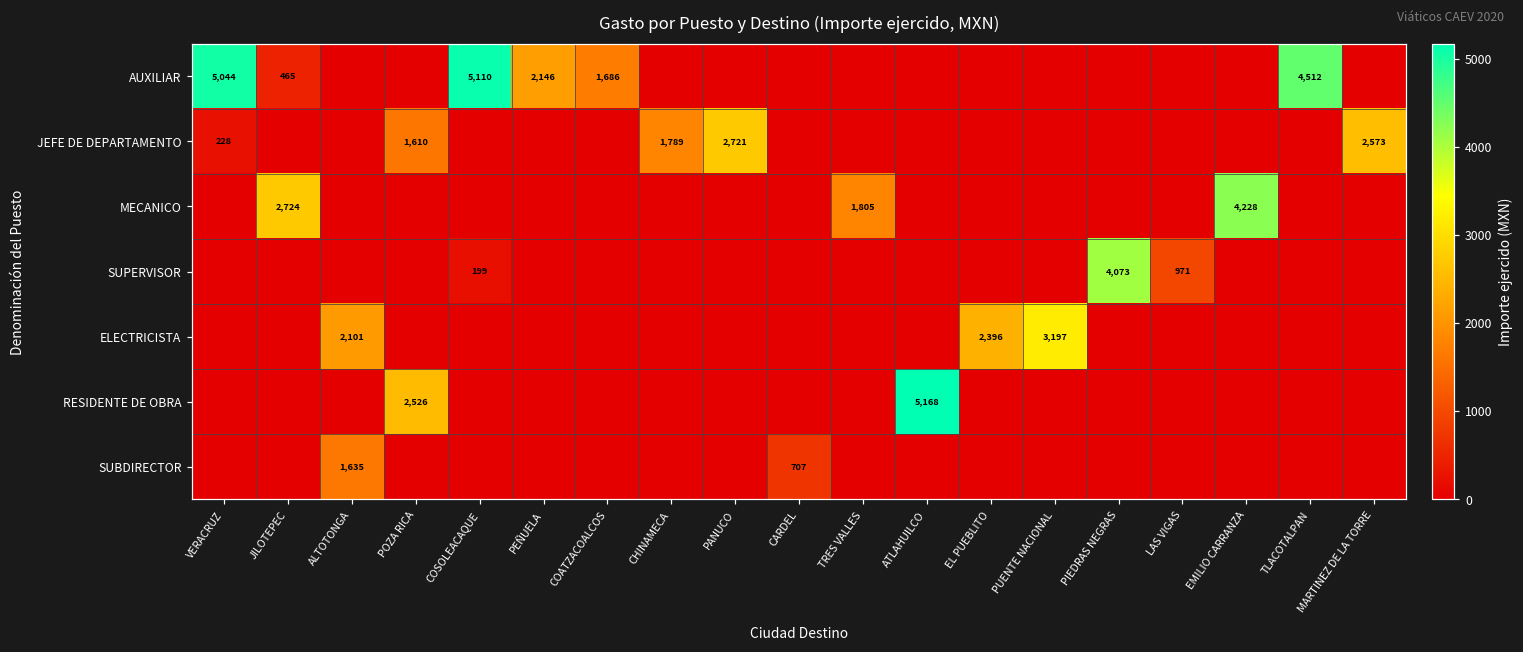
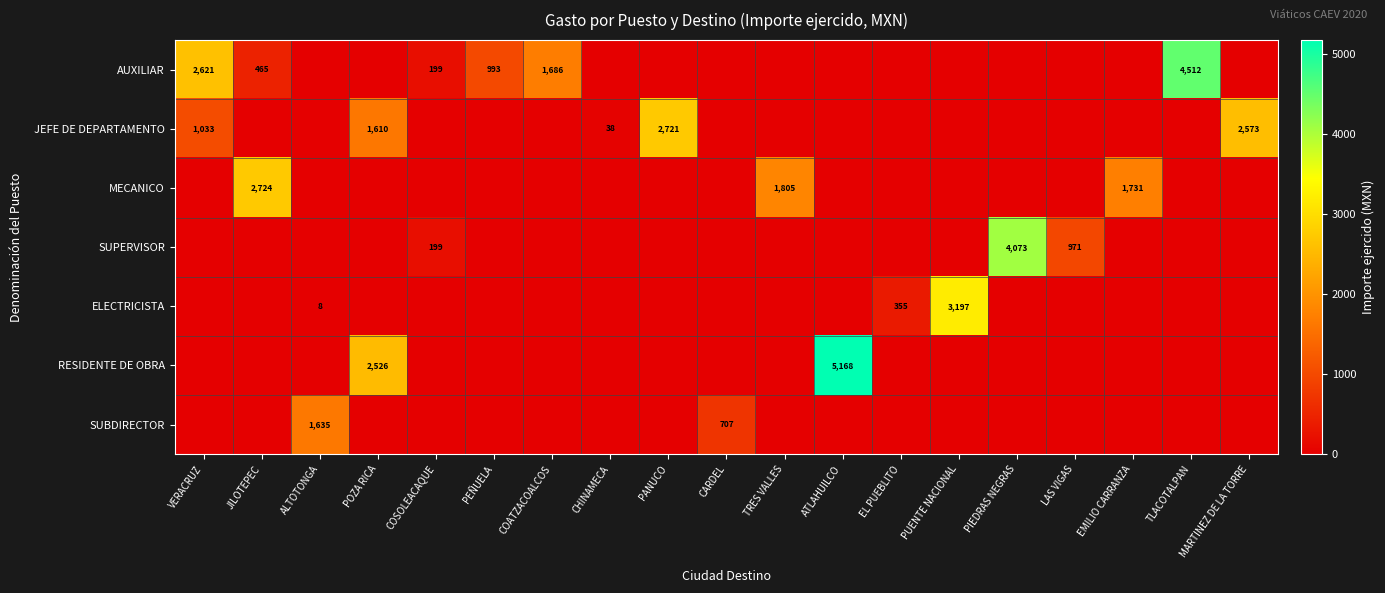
AUXILIAR, VERACRUZ: 5,044 -> 2,621
AUXILIAR, COSOLEACAQUE: 5,110 -> 199
AUXILIAR, PEÑUELA: 2,146 -> 993
JEFE DE DEPARTAMENTO, VERACRUZ: 228 -> 1,033
JEFE DE DEPARTAMENTO, CHINAMECA: 1,789 -> 38
MECANICO, EMILIO CARRANZA: 4,228 -> 1,731
ELECTRICISTA, ALTOTONGA: 2,101 -> 8
ELECTRICISTA, EL PUEBLITO: 2,396 -> 355
